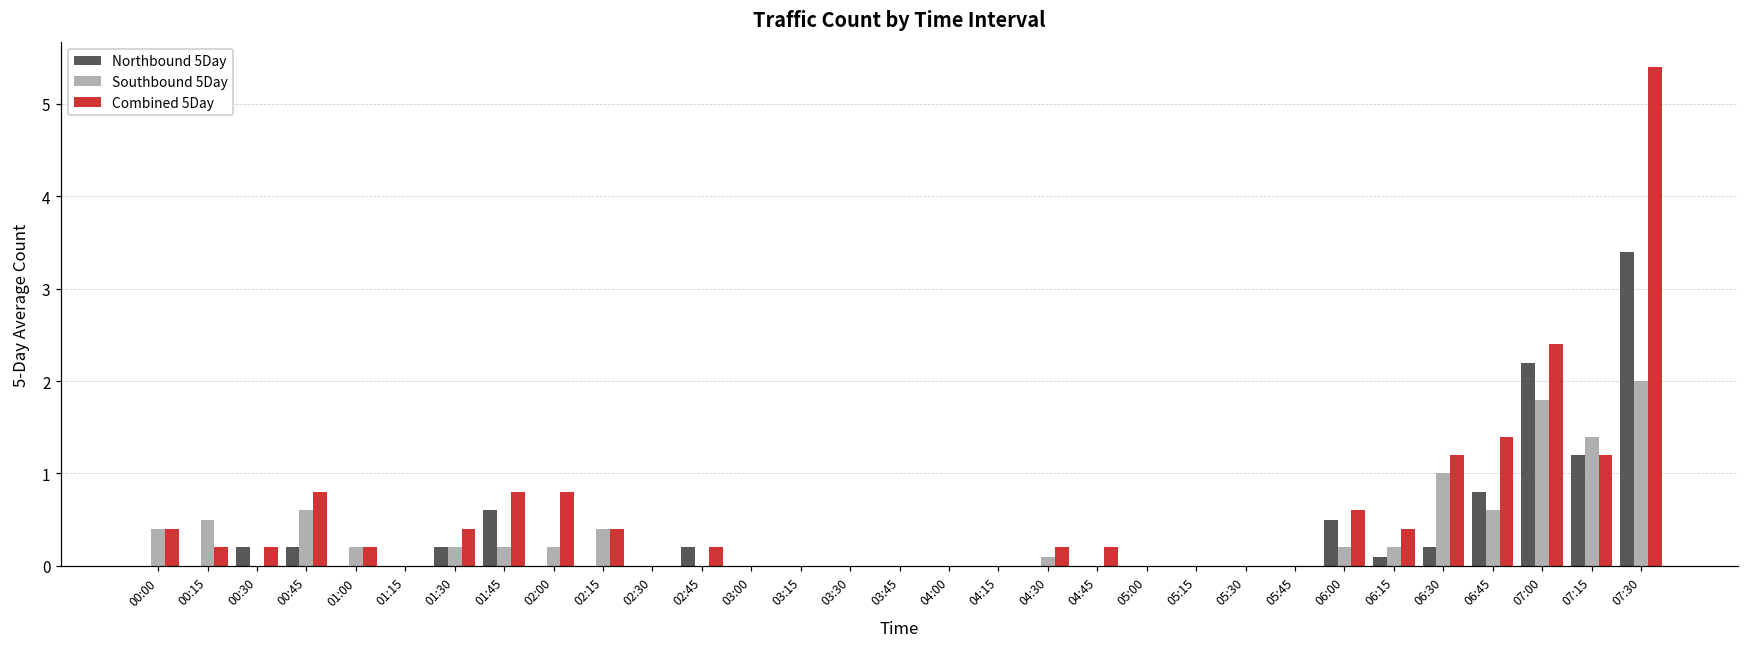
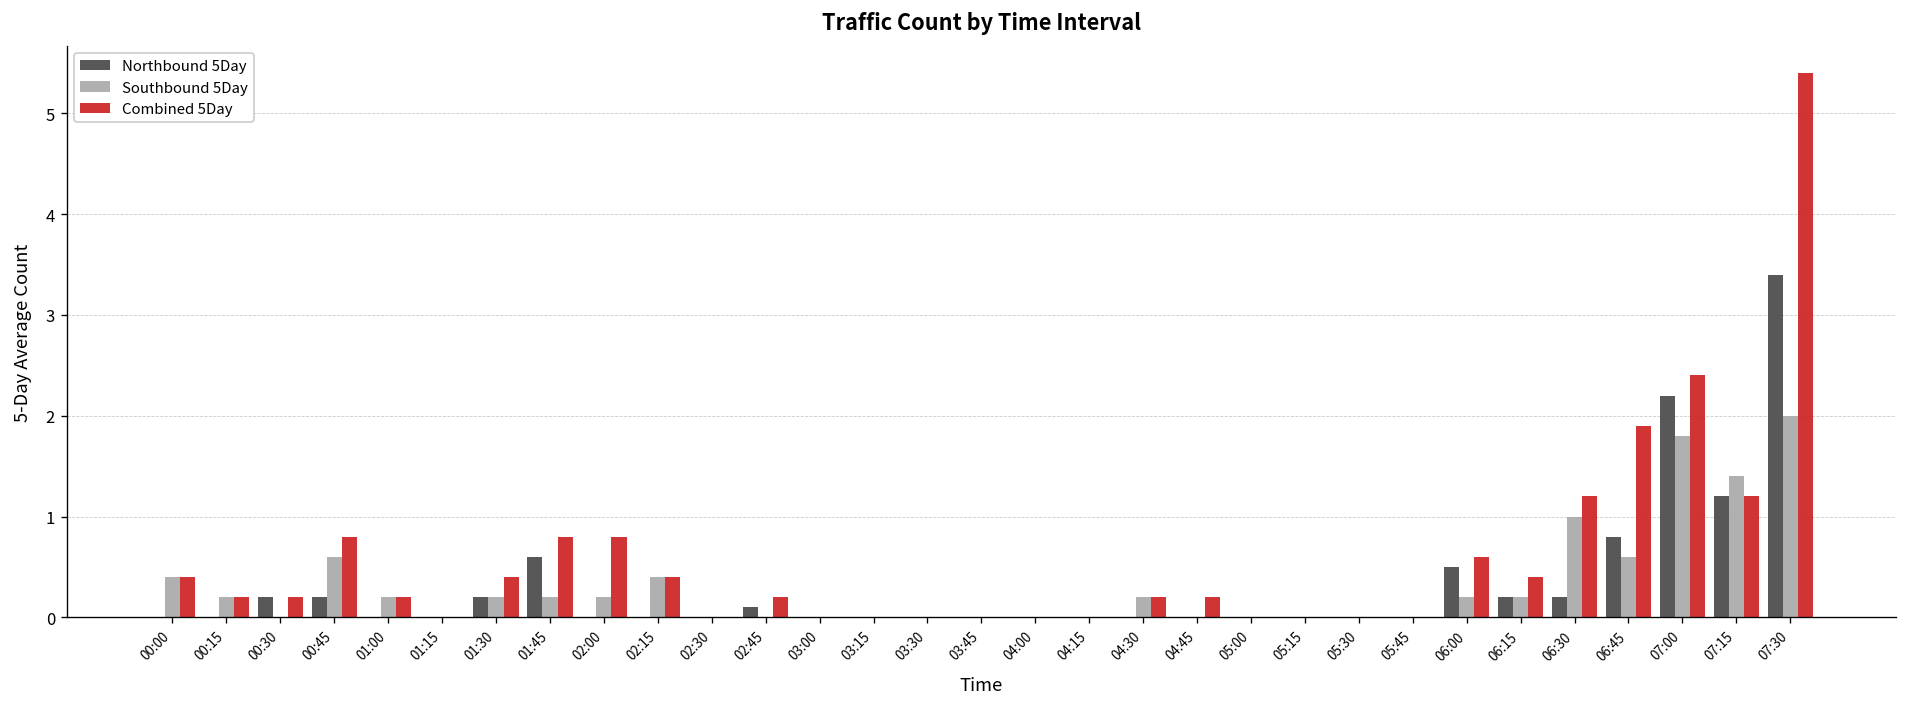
Southbound 5Day, 00:15: 0.5 -> 0.2
Northbound 5Day, 02:45: 0.2 -> 0.1
Southbound 5Day, 04:30: 0.1 -> 0.2
Northbound 5Day, 06:15: 0.1 -> 0.2
Combined 5Day, 06:45: 1.4 -> 1.9
